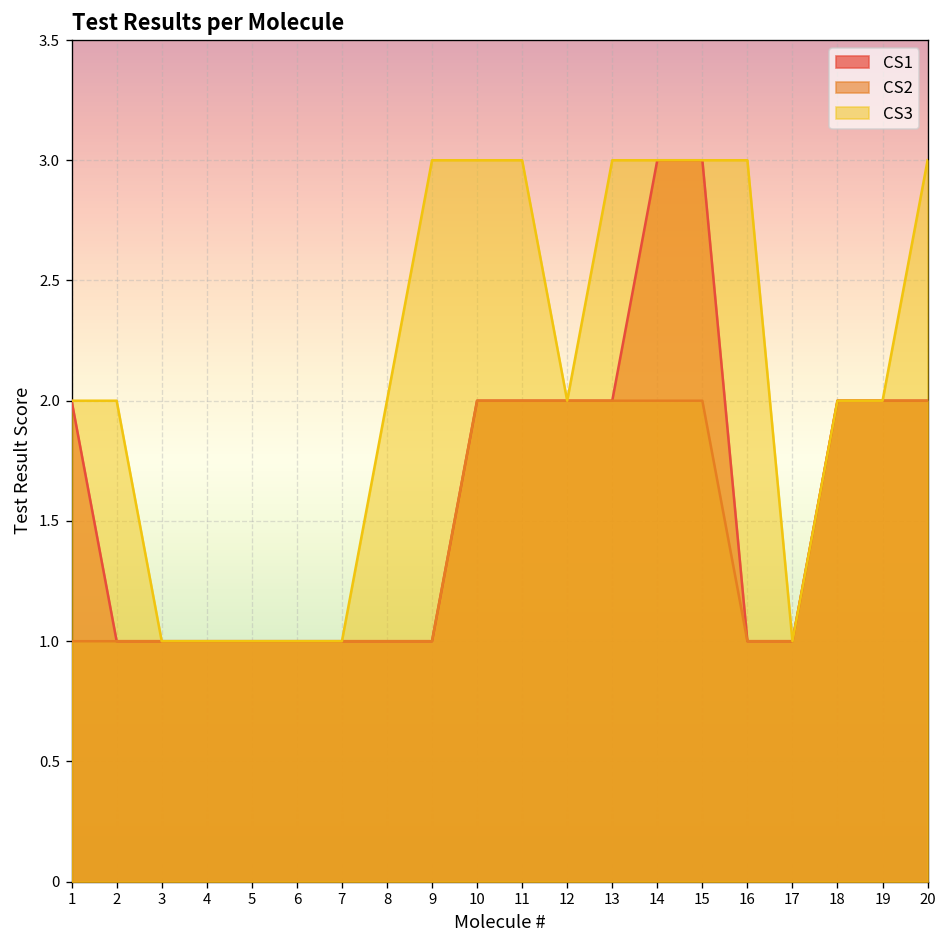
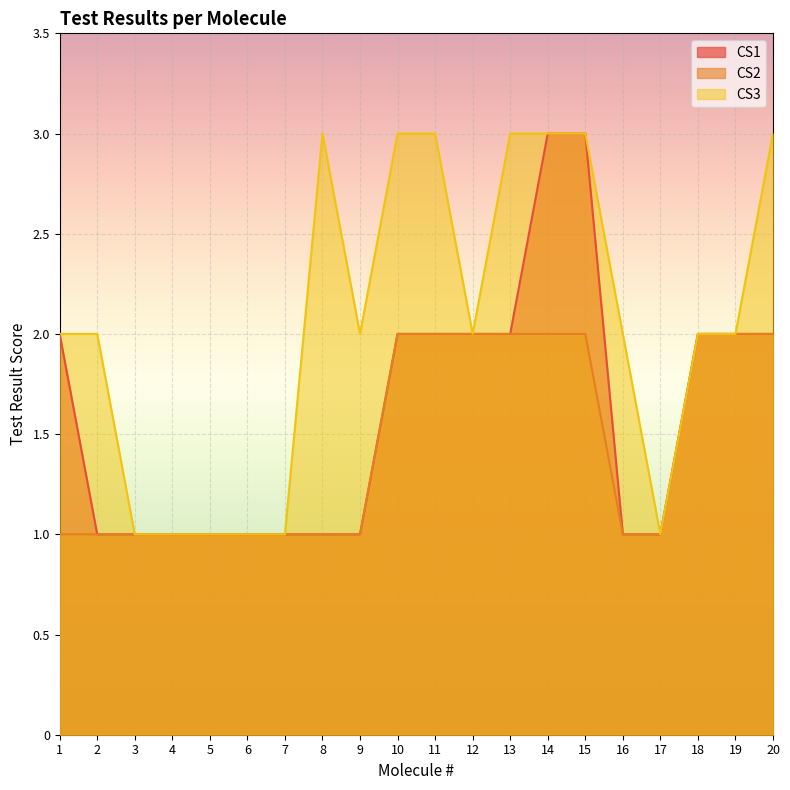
CS3, 8: 2 -> 3
CS3, 9: 3 -> 2
CS3, 16: 3 -> 2
